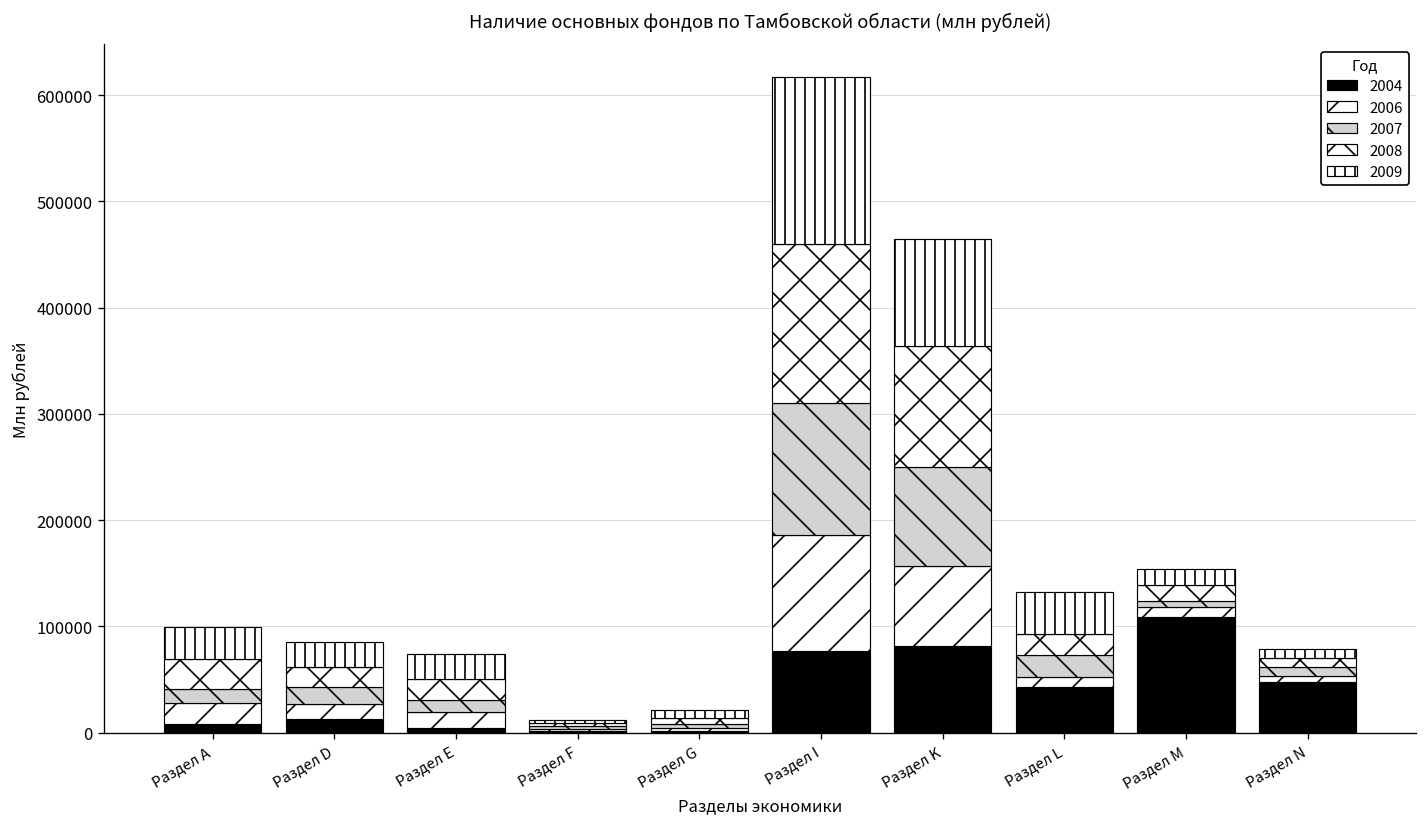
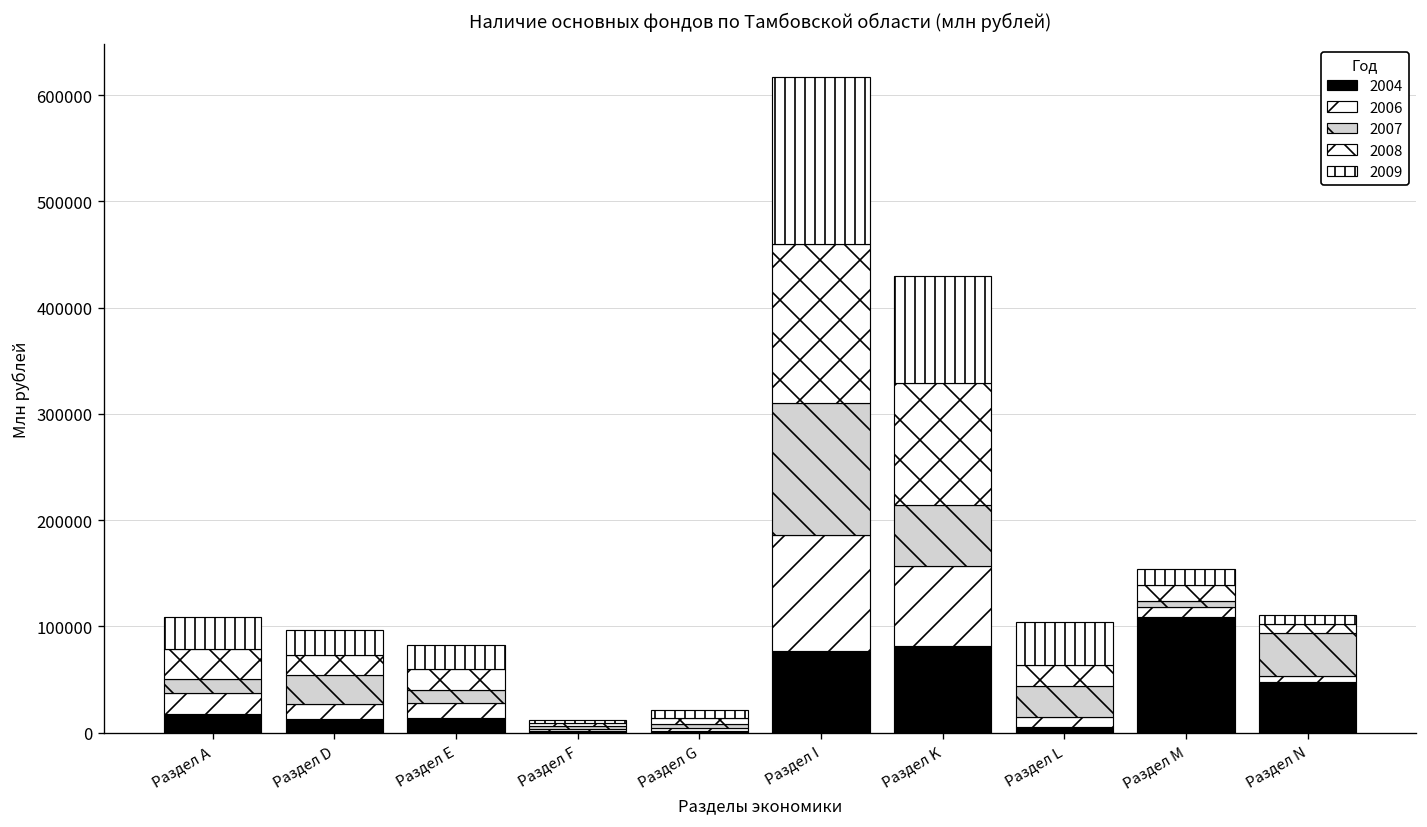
2004, Раздел А: 10000 -> 20000
2007, Раздел D: 20000 -> 30000
2004, Раздел Е: 0 -> 10000
2007, Раздел K: 90000 -> 60000
2004, Раздел L: 40000 -> 10000
2007, Раздел L: 20000 -> 30000
2007, Раздел N: 10000 -> 40000
